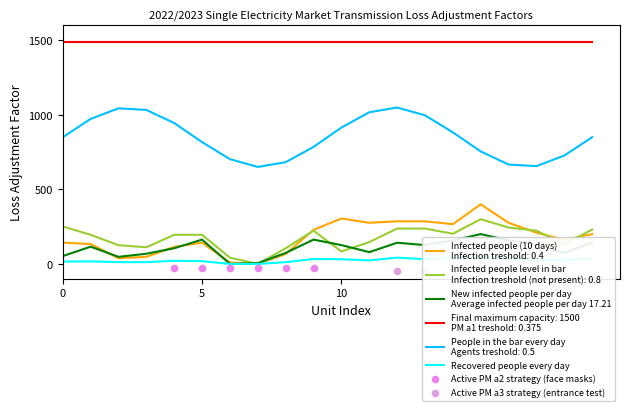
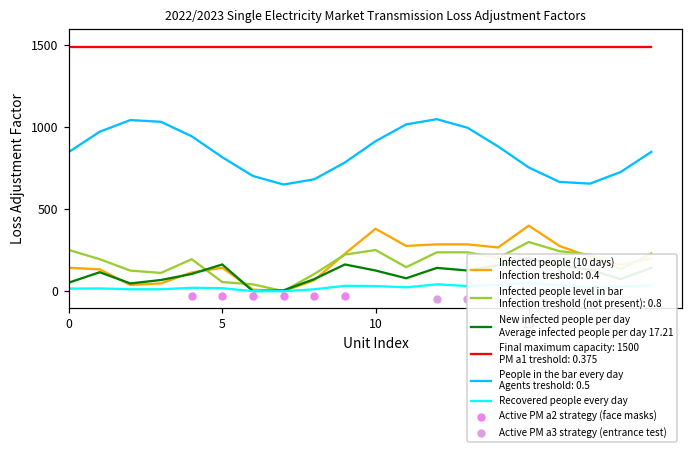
Infected people level in bar Infection treshold (not present): 0.8, 5: 200 -> 60
Infected people (10 days) Infection treshold: 0.4, 10: 300 -> 380
Infected people level in bar Infection treshold (not present): 0.8, 10: 80 -> 250
